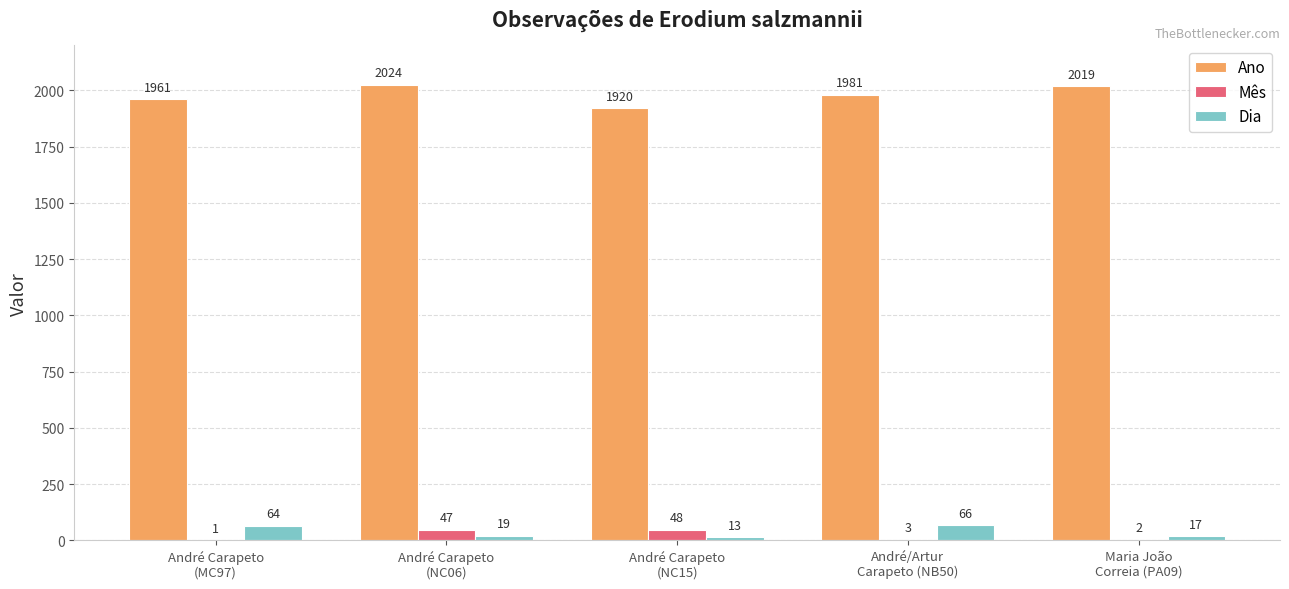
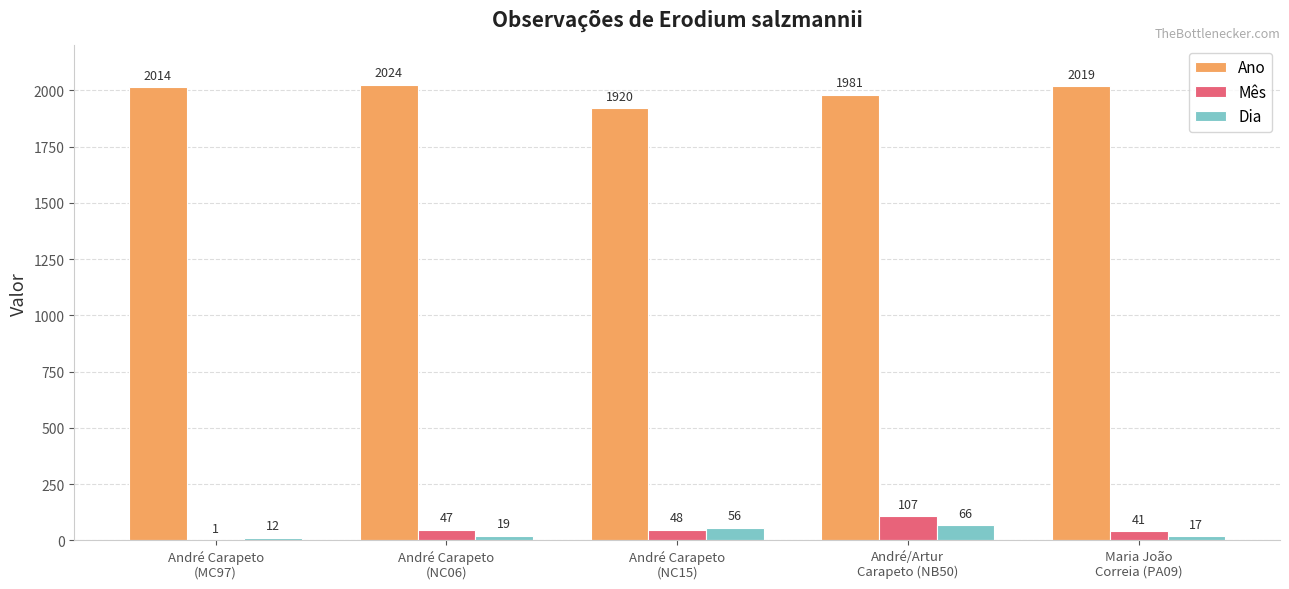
Ano, André Carapeto (MC97): 1961 -> 2014
Dia, André Carapeto (MC97): 64 -> 12
Dia, André Carapeto (NC15): 13 -> 56
Mês, André/Artur Carapeto (NB50): 3 -> 107
Mês, Maria João Correia (PA09): 2 -> 41
